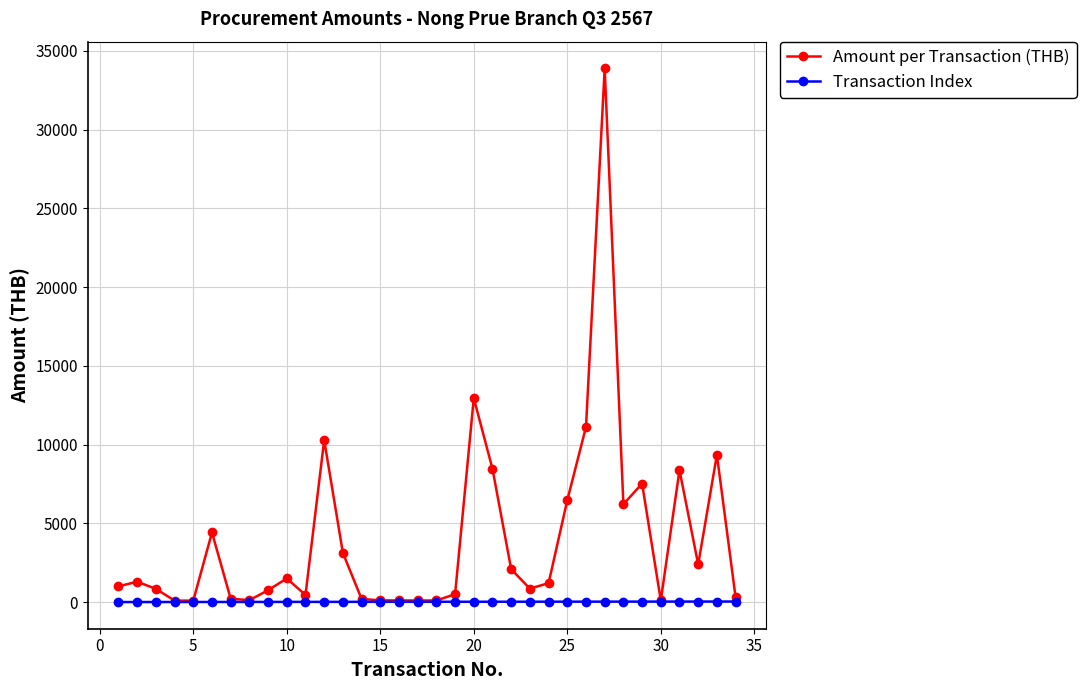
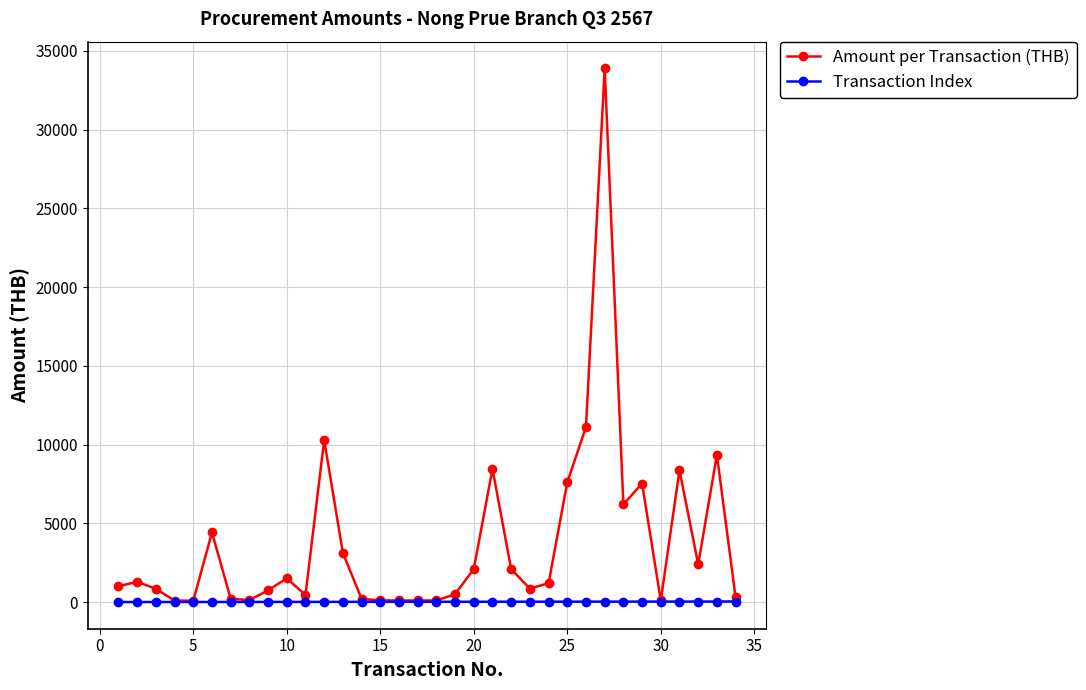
Amount per Transaction (THB), 20: 13000 -> 2100
Amount per Transaction (THB), 25: 6500 -> 7600
